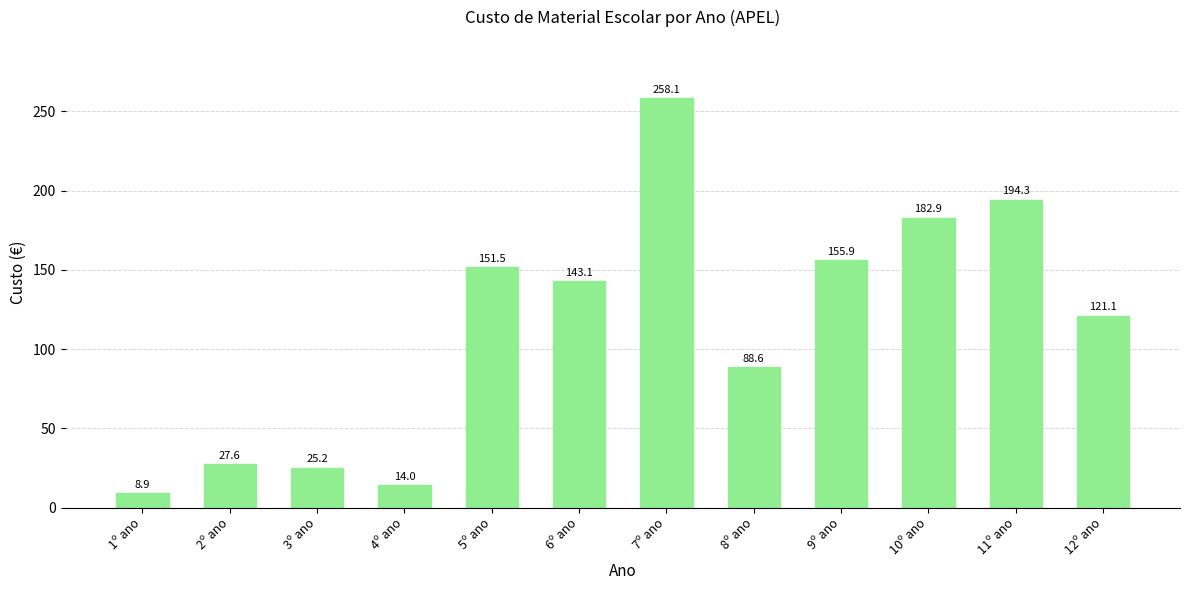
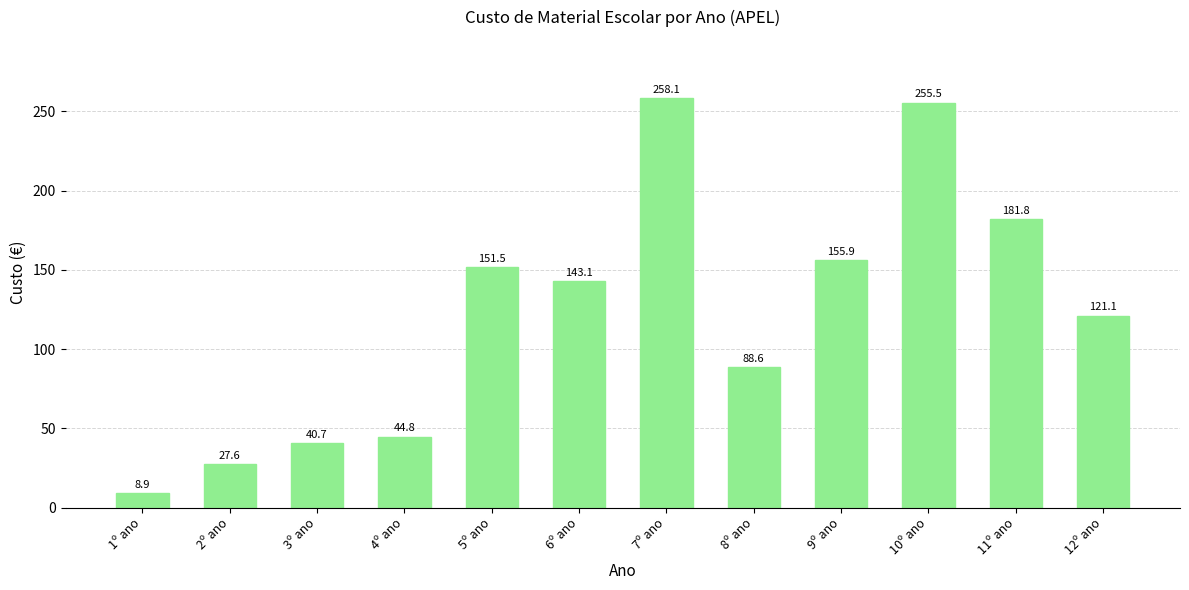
3º ano: 25.2 -> 40.7
4º ano: 14.0 -> 44.8
10º ano: 182.9 -> 255.5
11º ano: 194.3 -> 181.8
